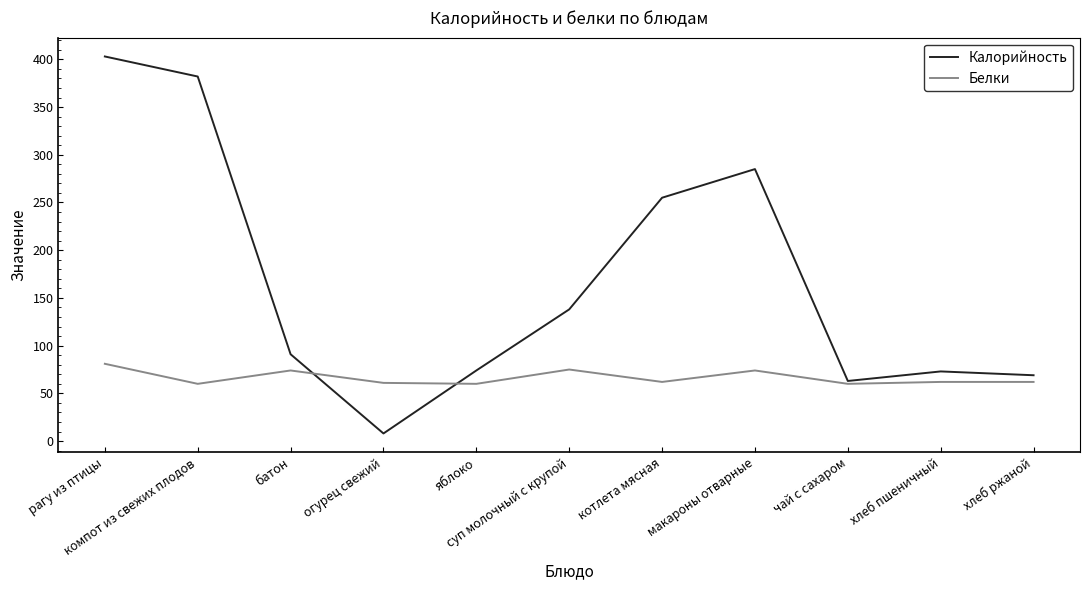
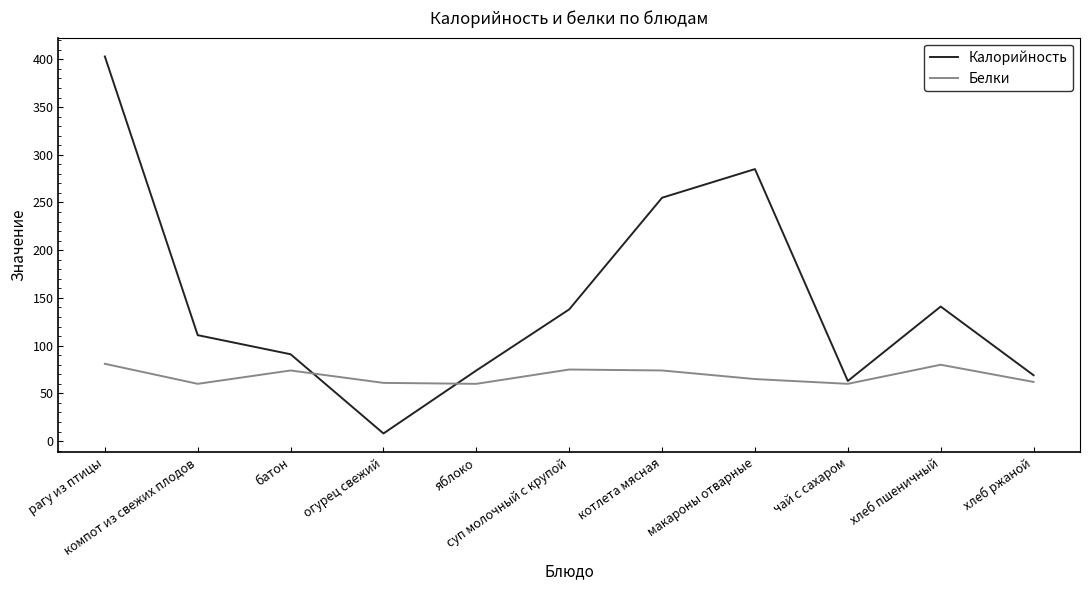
Калорийность, компот из свежих плодов: 380 -> 110
Белки, котлета мясная: 60 -> 70
Белки, макароны отварные: 74 -> 65
Калорийность, хлеб пшеничный: 70 -> 140
Белки, хлеб пшеничный: 60 -> 80
